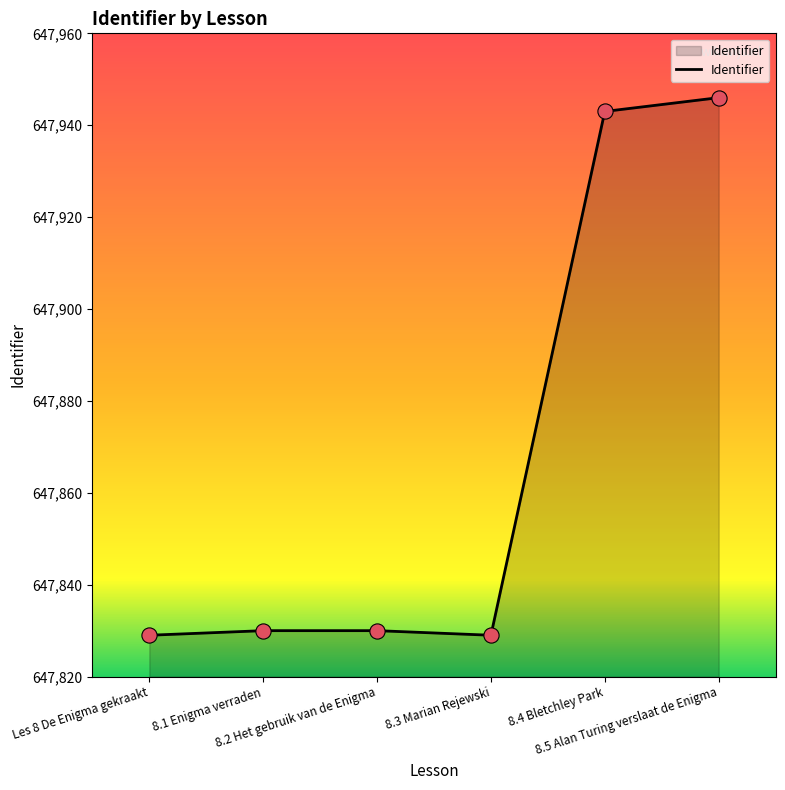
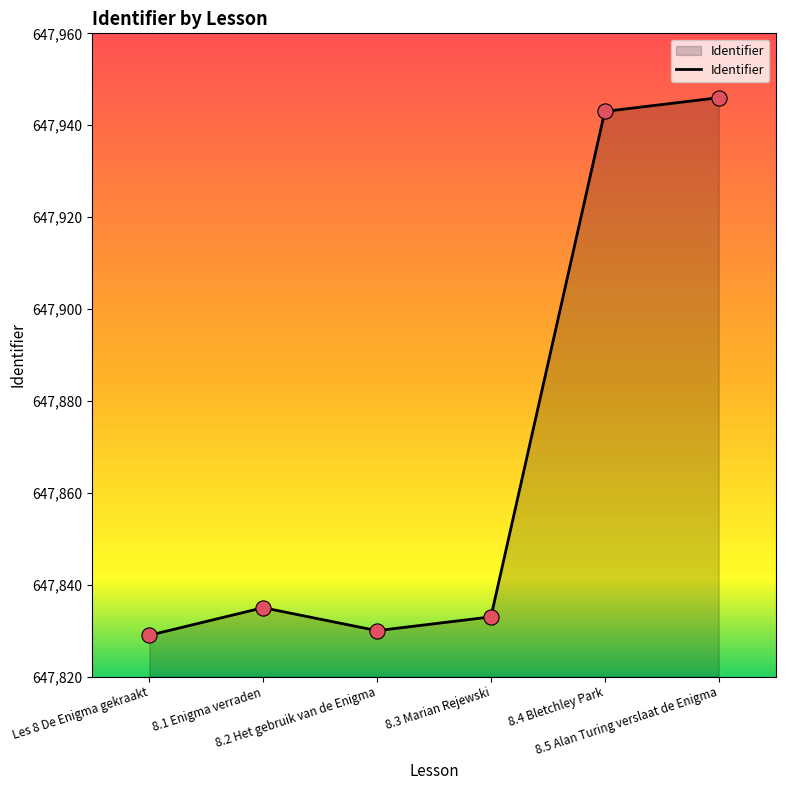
8.1 Enigma verraden: 647,830 -> 647,835
8.3 Marian Rejewski: 647,829 -> 647,833
